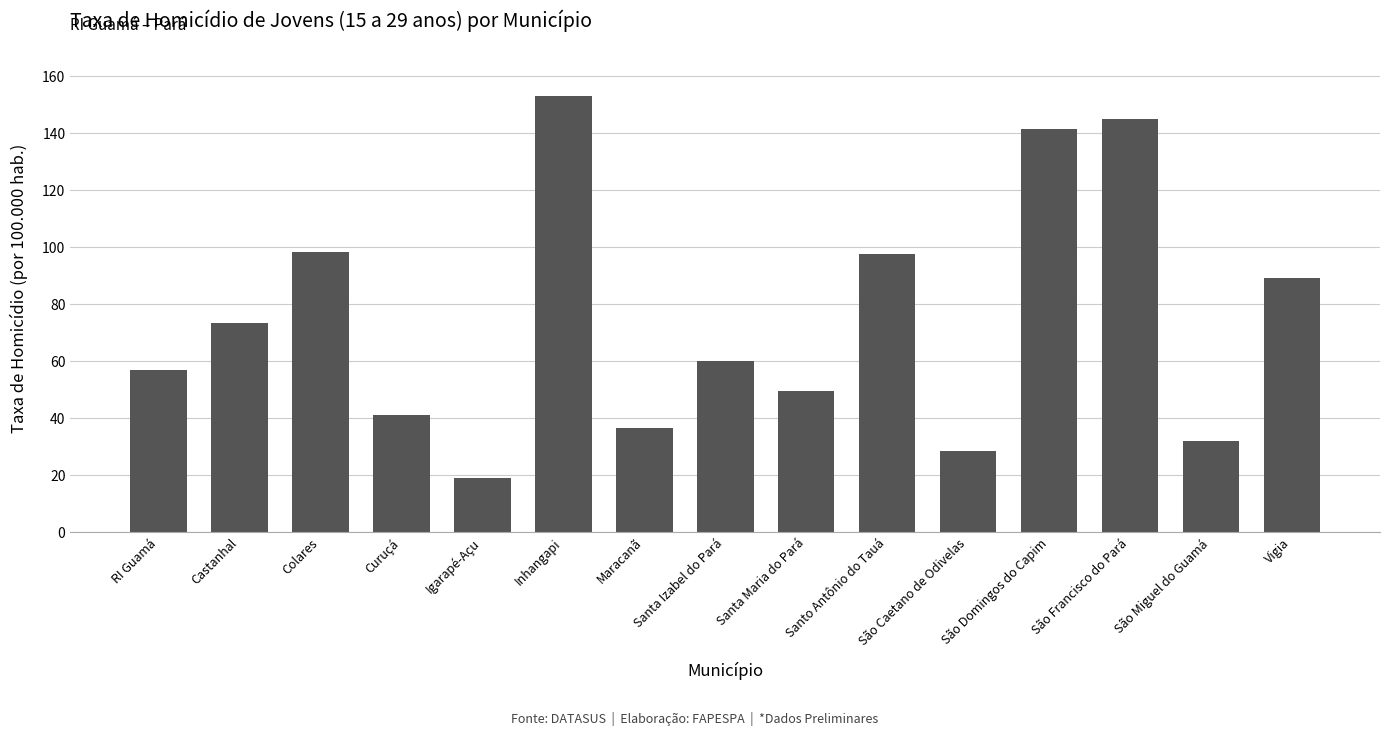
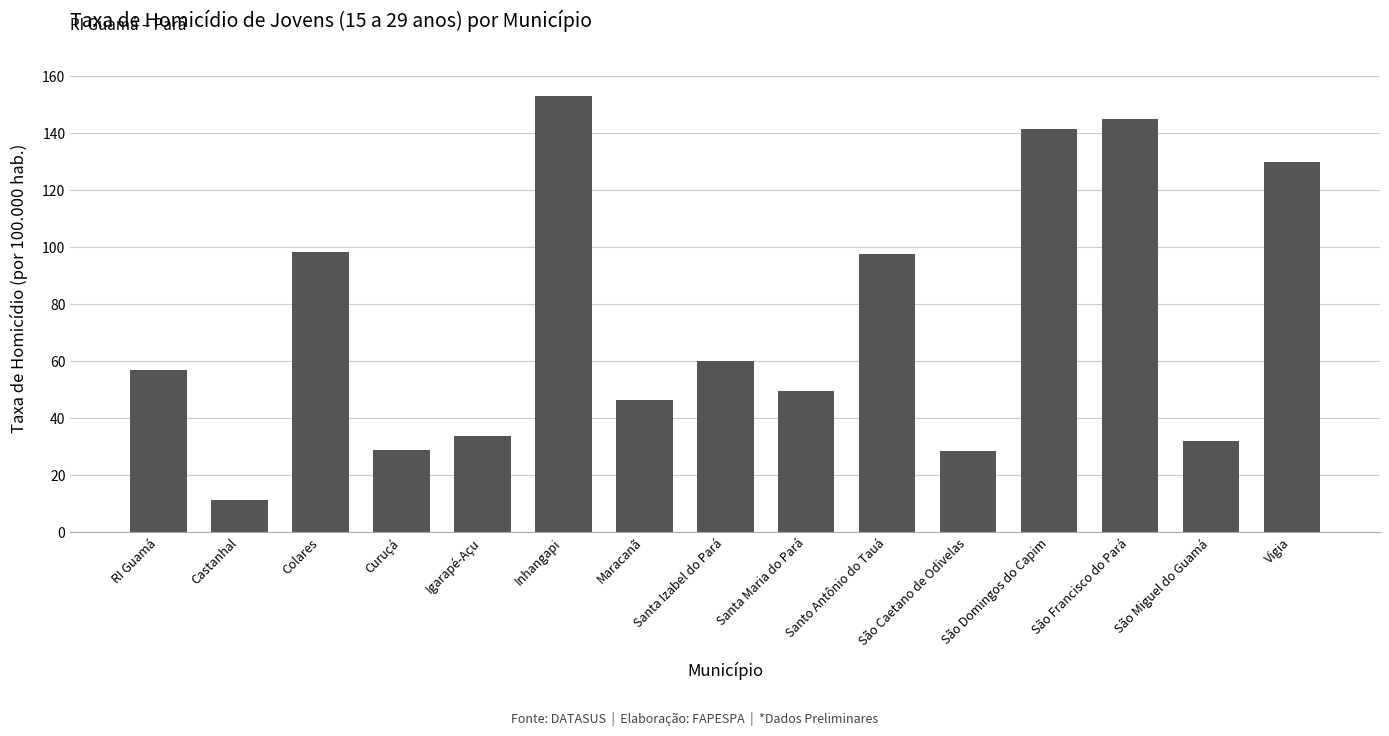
Castanhal: 73 -> 11
Curuçá: 41 -> 29
Igarapé-Açu: 19 -> 34
Maracanã: 37 -> 46
Vigia: 89 -> 130
